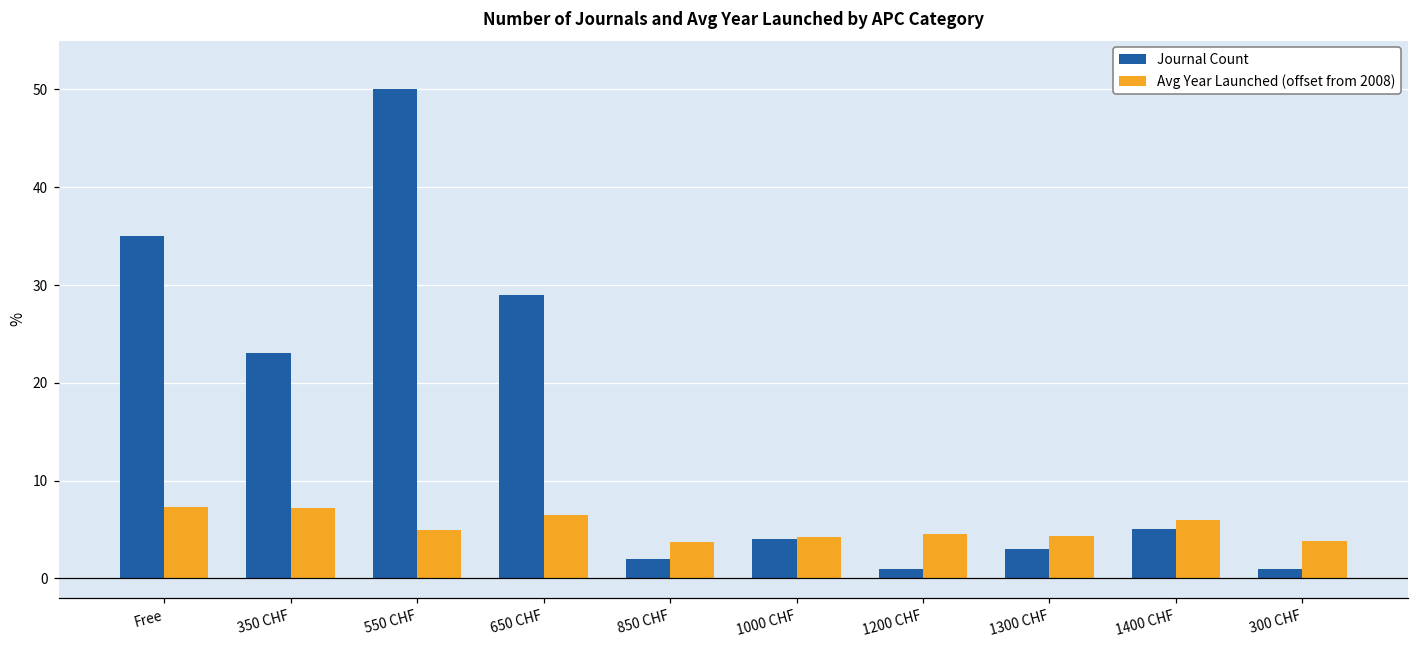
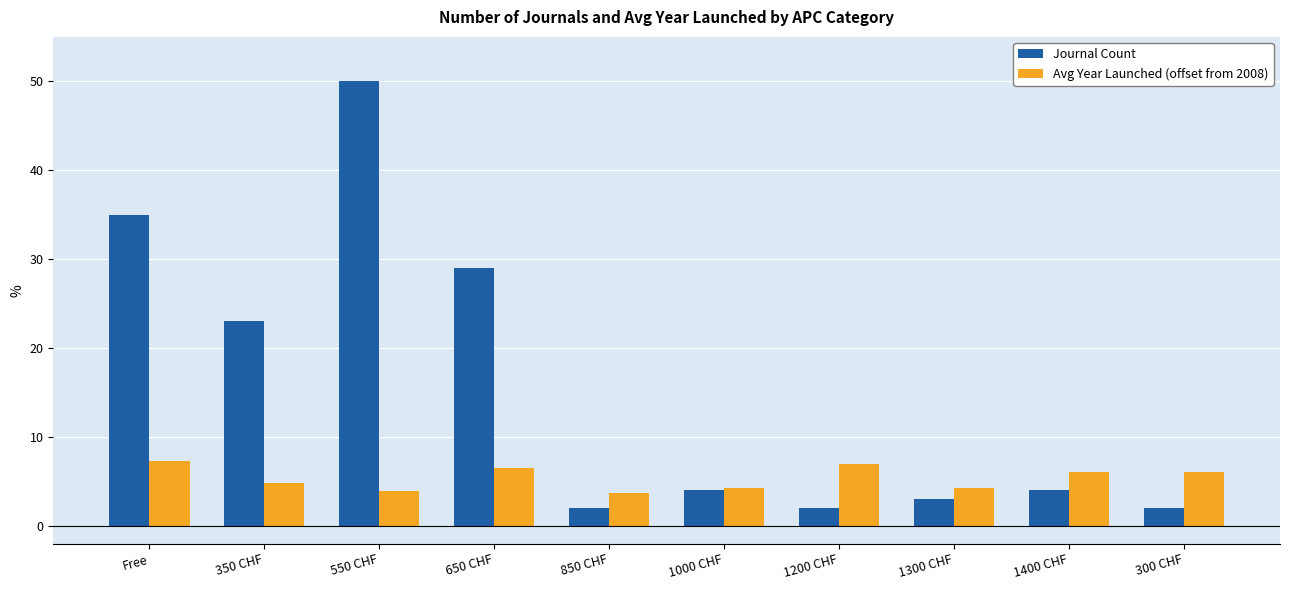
Avg Year Launched (offset from 2008), 350 CHF: 7 -> 5
Avg Year Launched (offset from 2008), 550 CHF: 5 -> 4
Journal Count, 1200 CHF: 1 -> 2
Avg Year Launched (offset from 2008), 1200 CHF: 5 -> 7
Journal Count, 1400 CHF: 5 -> 4
Journal Count, 300 CHF: 1 -> 2
Avg Year Launched (offset from 2008), 300 CHF: 4 -> 6
